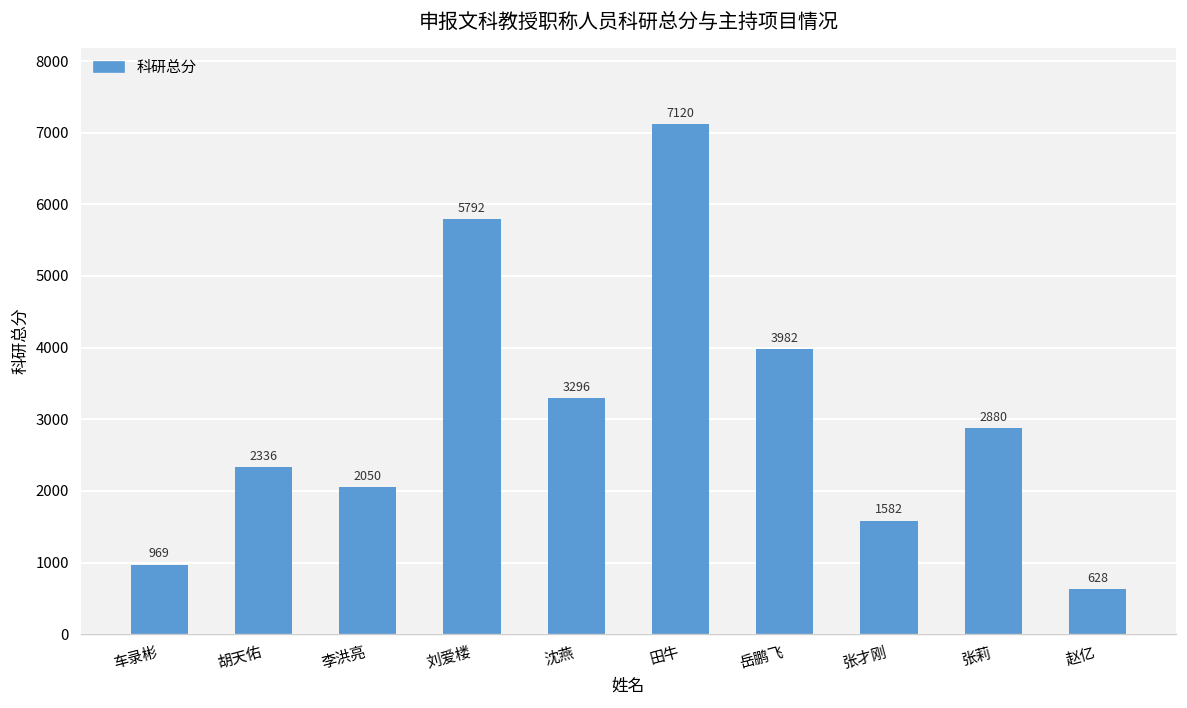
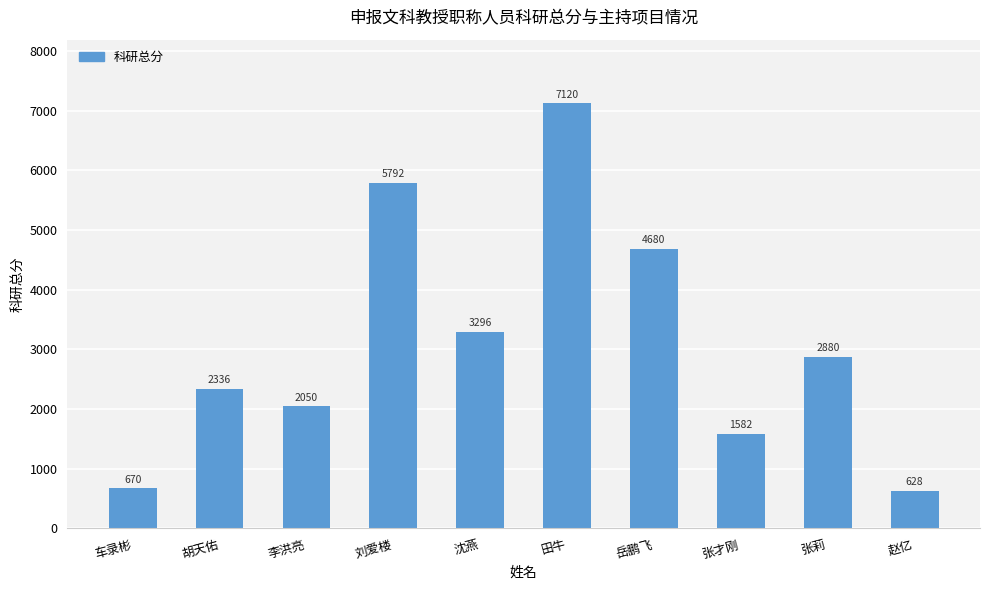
车录彬: 969 -> 670
岳鹏飞: 3982 -> 4680
